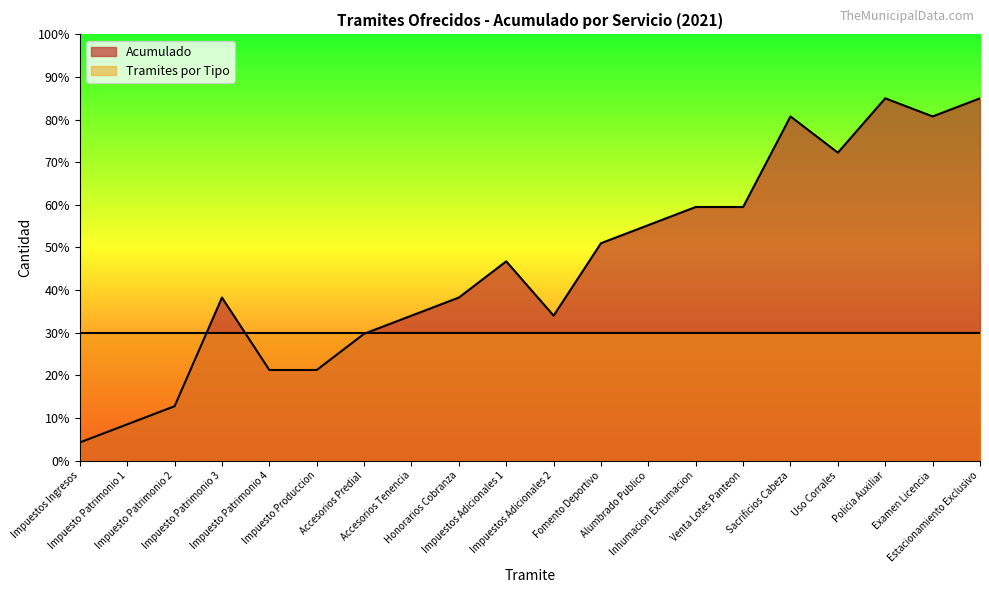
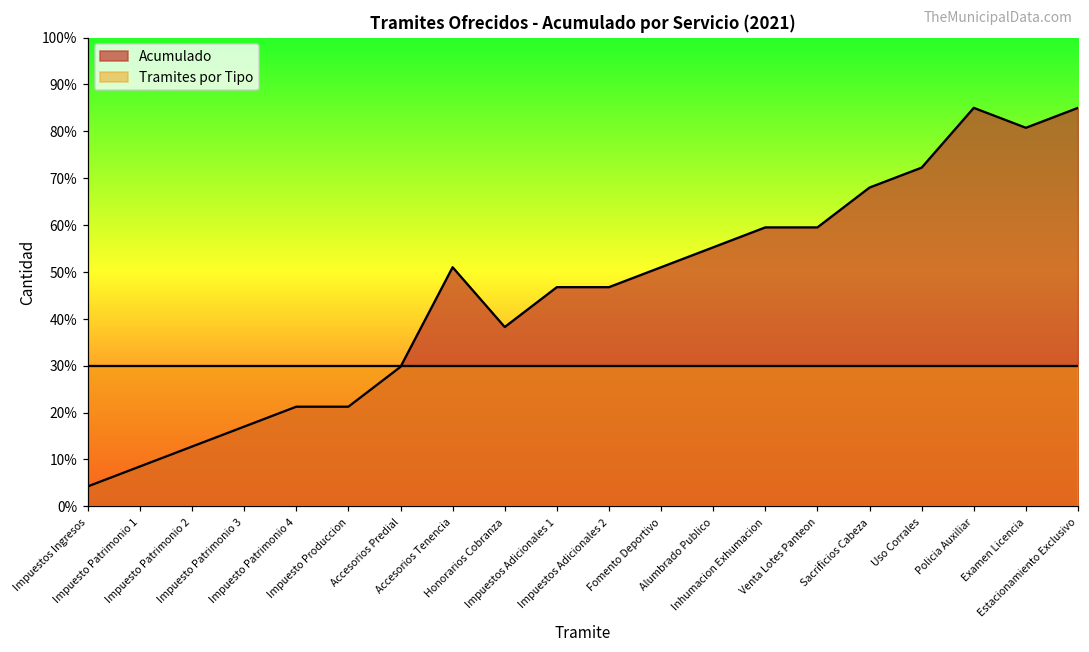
Acumulado, Impuesto Patrimonio 3: 38% -> 17%
Acumulado, Accesorios Tenencia: 34% -> 51%
Acumulado, Impuestos Adicionales 2: 34% -> 47%
Acumulado, Sacrificios Cabeza: 81% -> 68%
